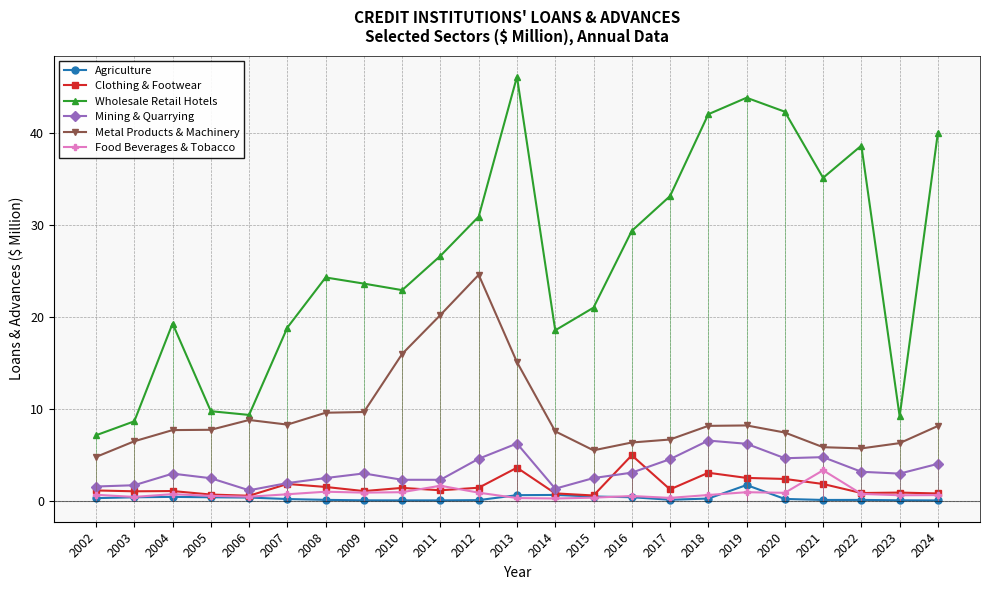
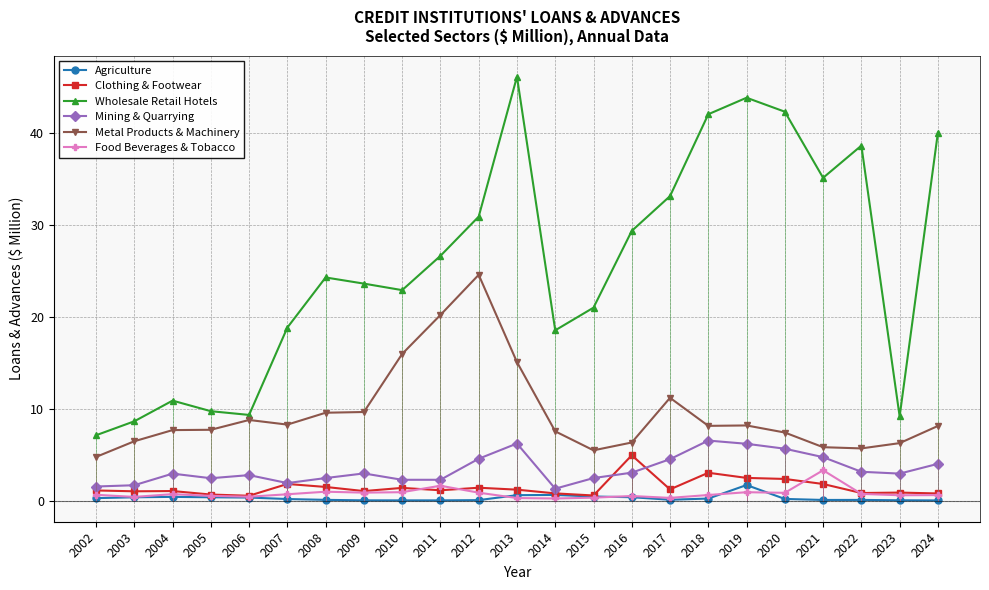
Wholesale Retail Hotels, 2004: 19 -> 11
Mining & Quarrying, 2006: 1 -> 3
Clothing & Footwear, 2013: 4 -> 1
Metal Products & Machinery, 2017: 7 -> 11
Mining & Quarrying, 2020: 5 -> 6
